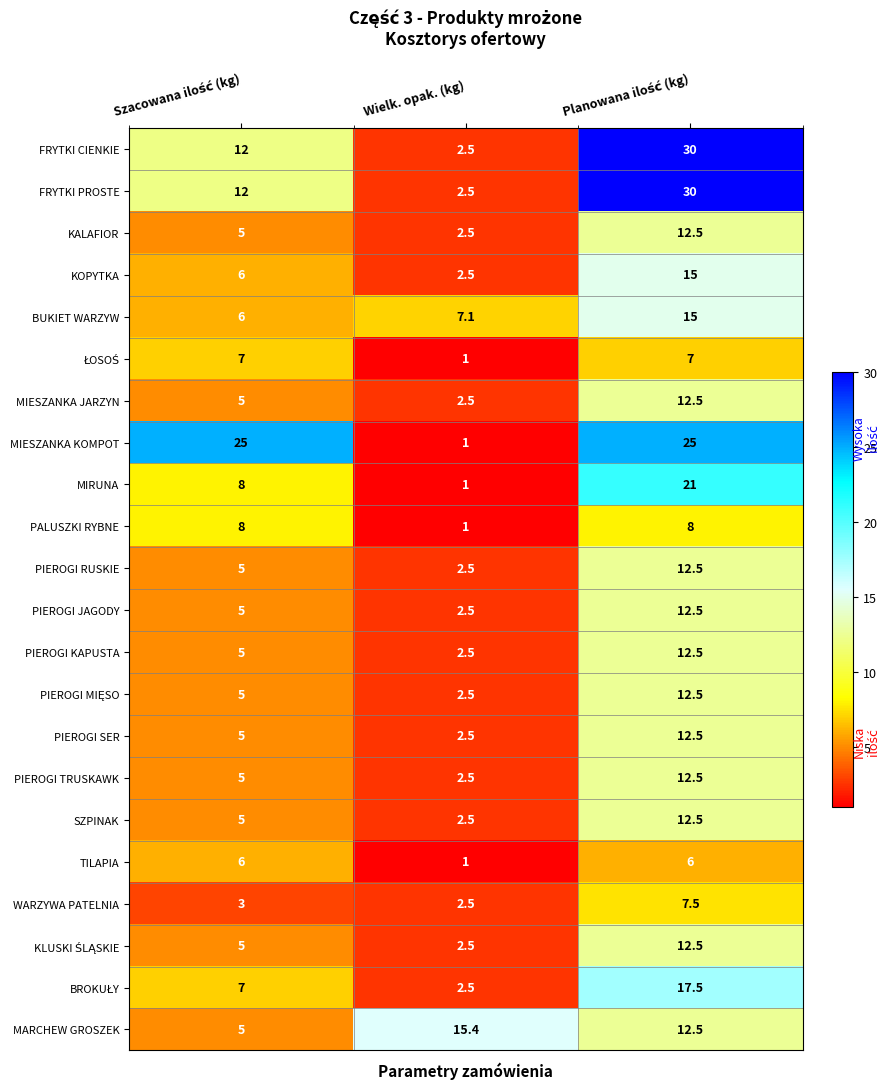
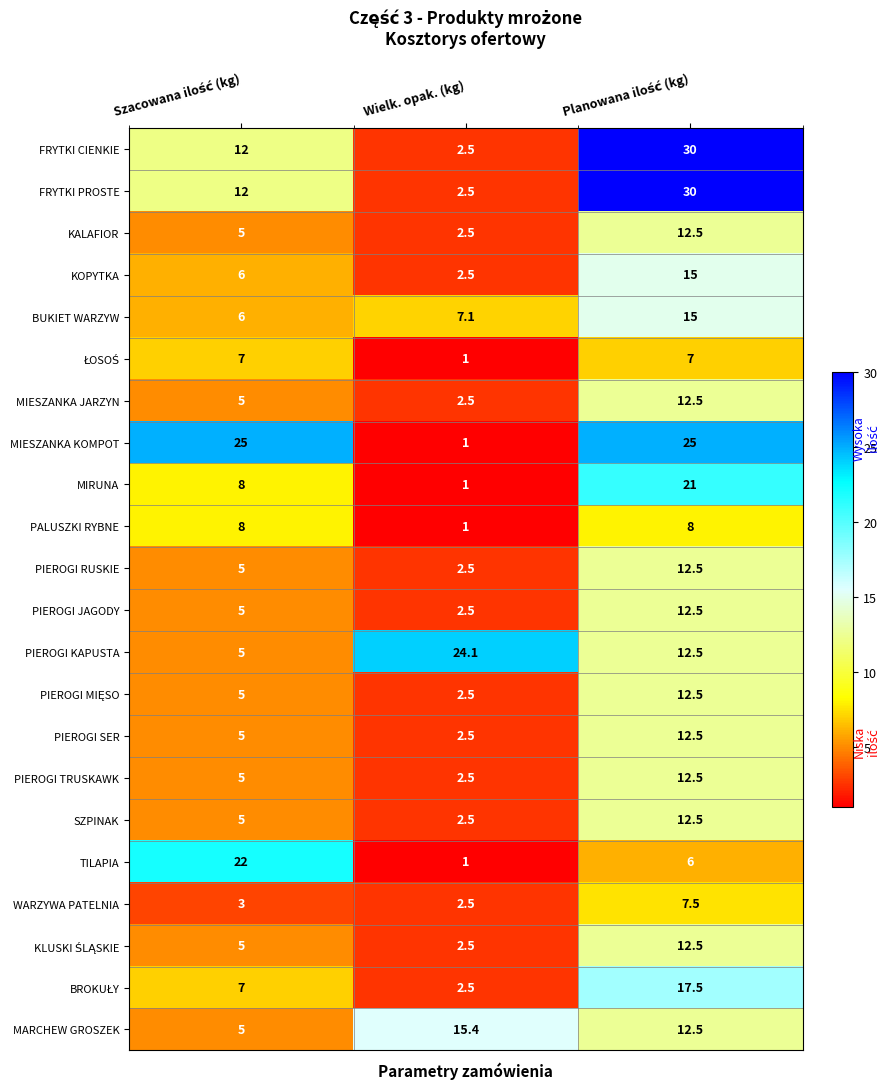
PIEROGI KAPUSTA, Wielk. opak. (kg): 2.5 -> 24.1
TILAPIA, Szacowana ilość (kg): 6 -> 22
